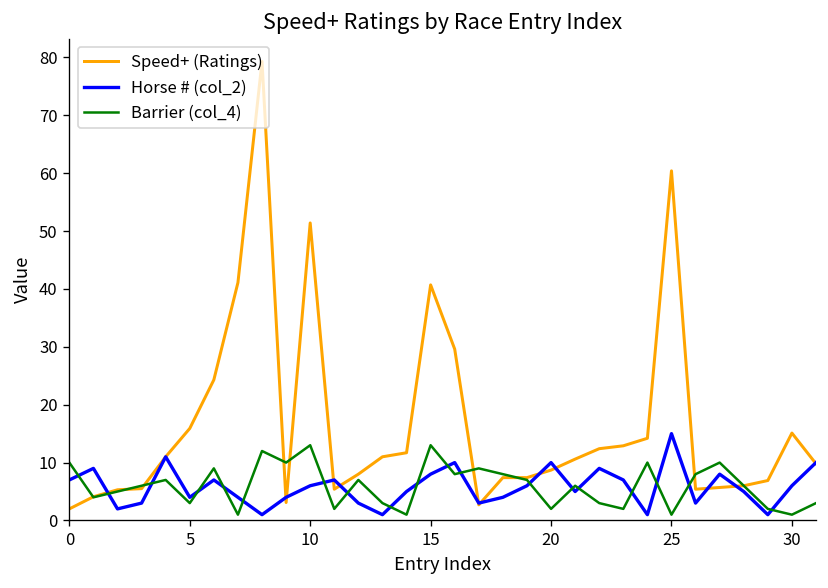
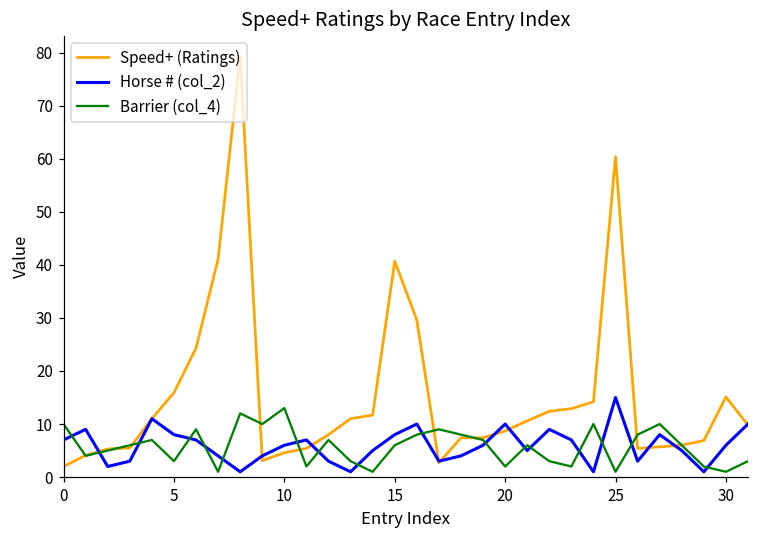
Horse # (col_2), 5: 4 -> 8
Speed+ (Ratings), 10: 51 -> 5
Barrier (col_4), 15: 13 -> 6
